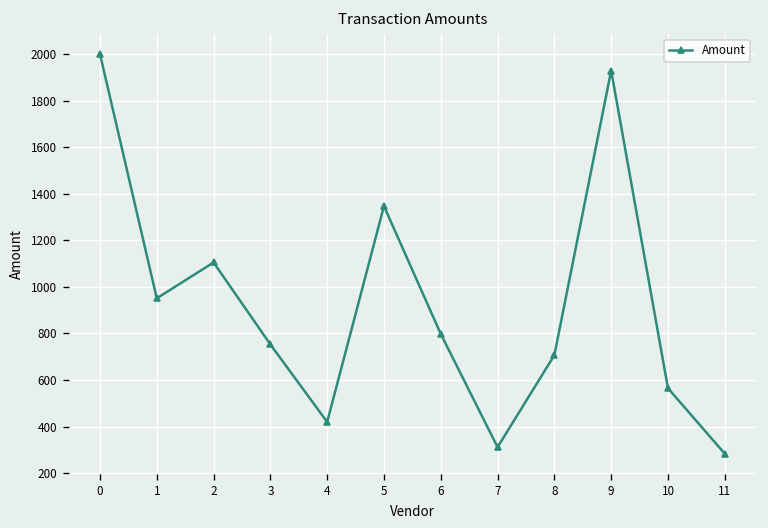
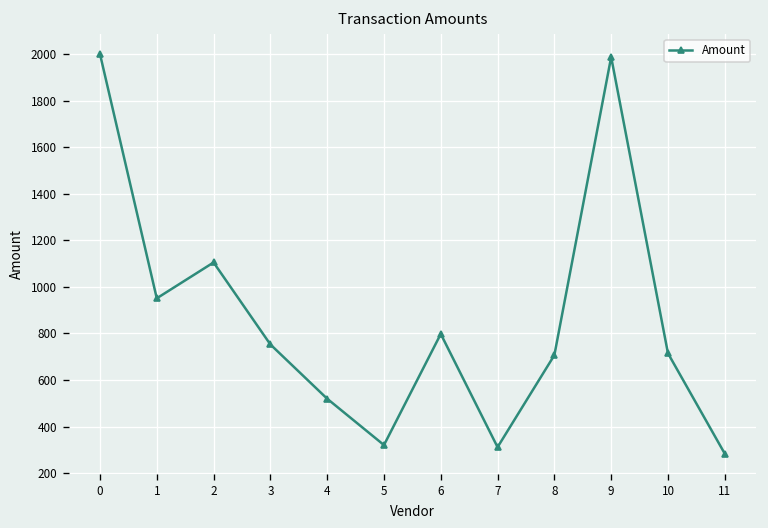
4: 420 -> 520
5: 1350 -> 320
9: 1930 -> 1990
10: 570 -> 720
